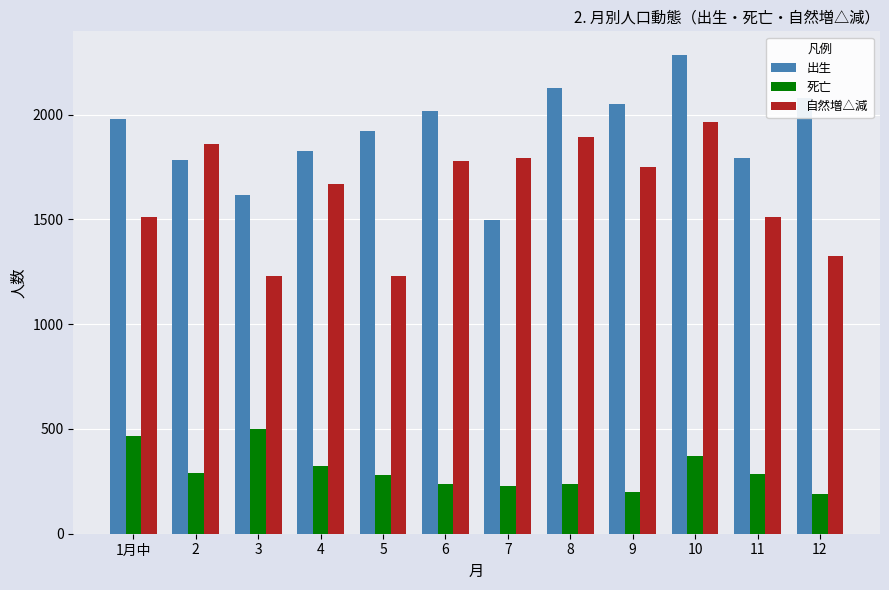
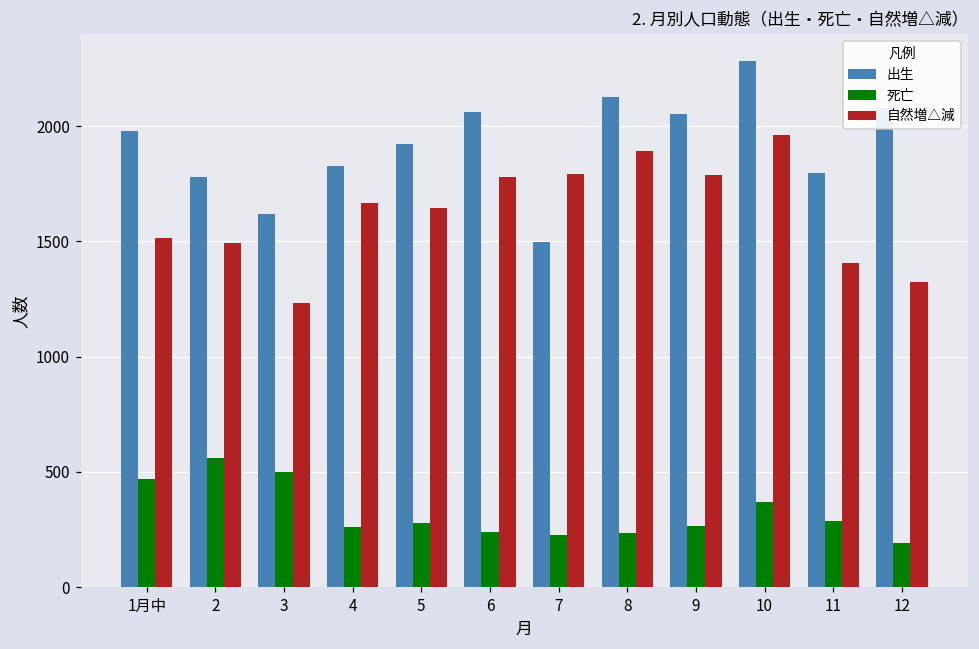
死亡, 2: 290 -> 560
自然増△減, 2: 1860 -> 1490
死亡, 4: 320 -> 260
自然増△減, 5: 1230 -> 1640
出生, 6: 2020 -> 2060
死亡, 9: 200 -> 270
自然増△減, 9: 1750 -> 1790
自然増△減, 11: 1510 -> 1410
